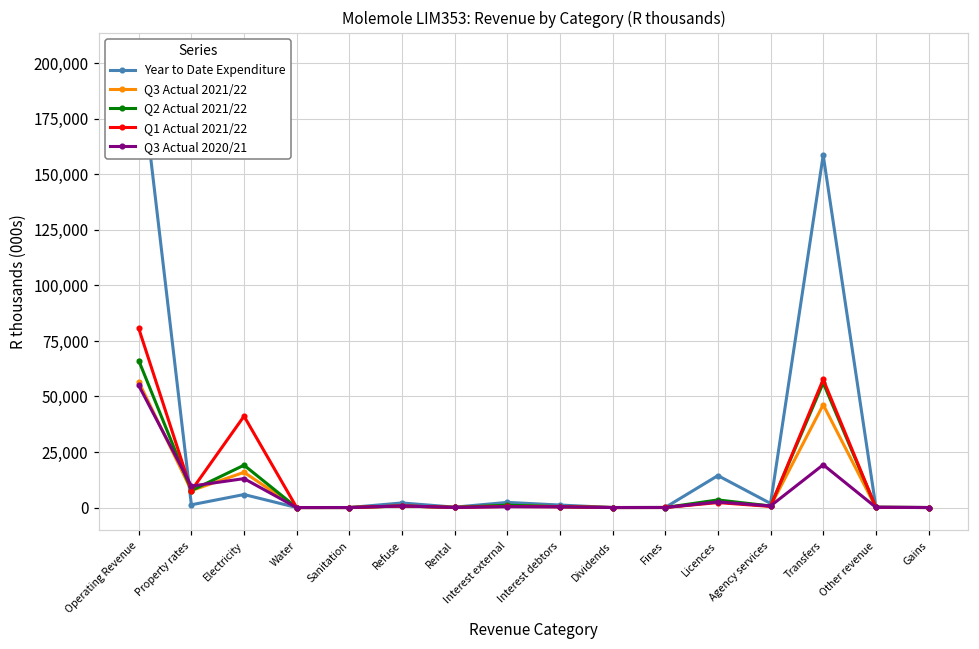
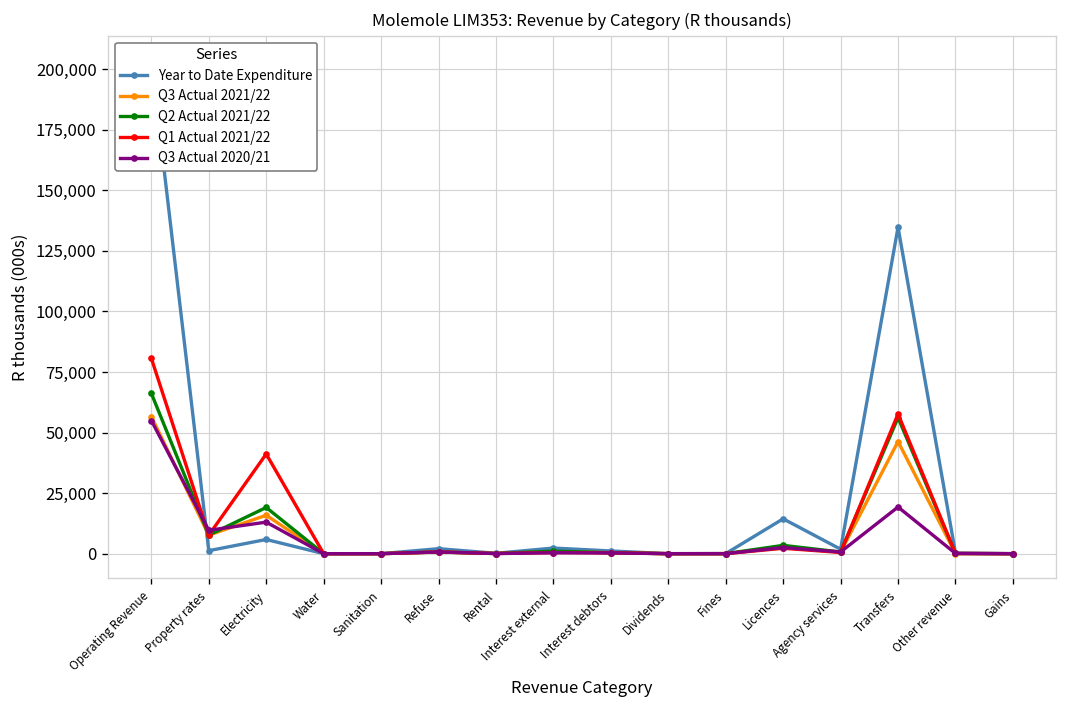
Year to Date Expenditure, Transfers: 159,000 -> 135,000
